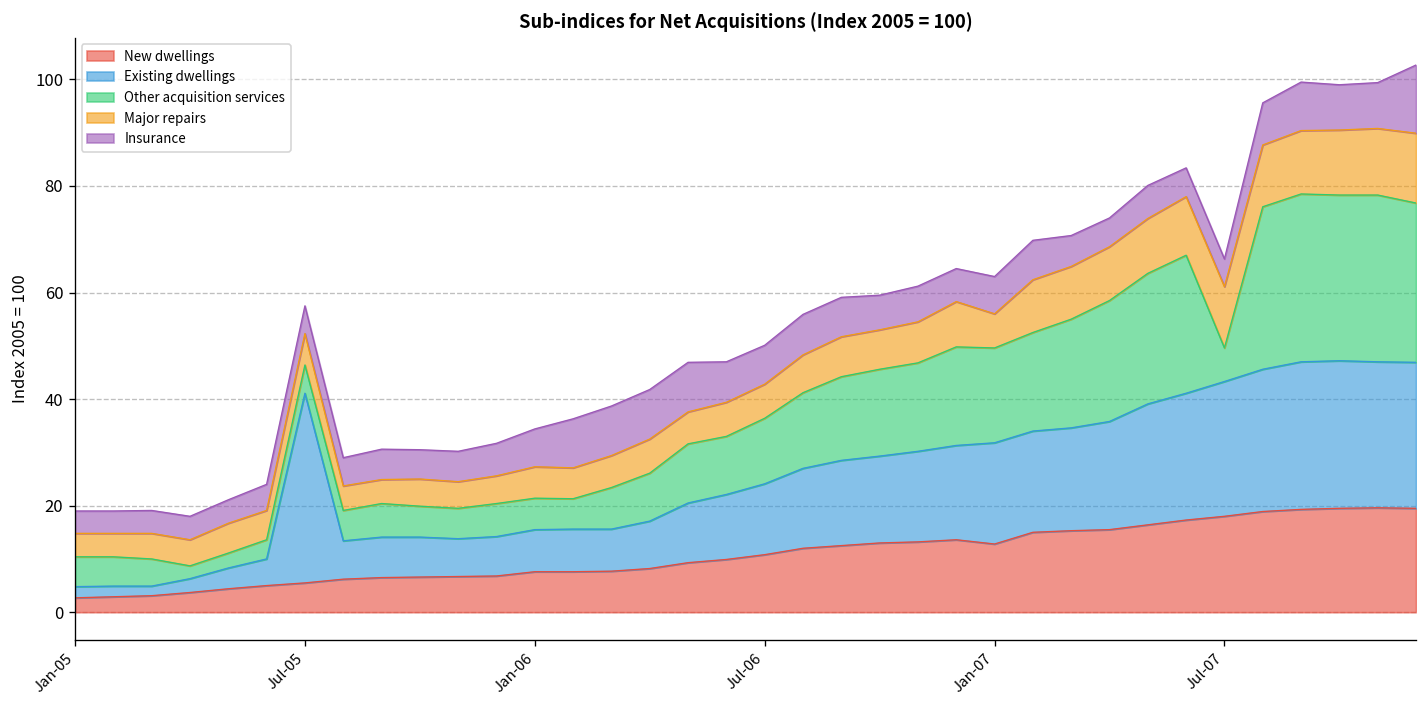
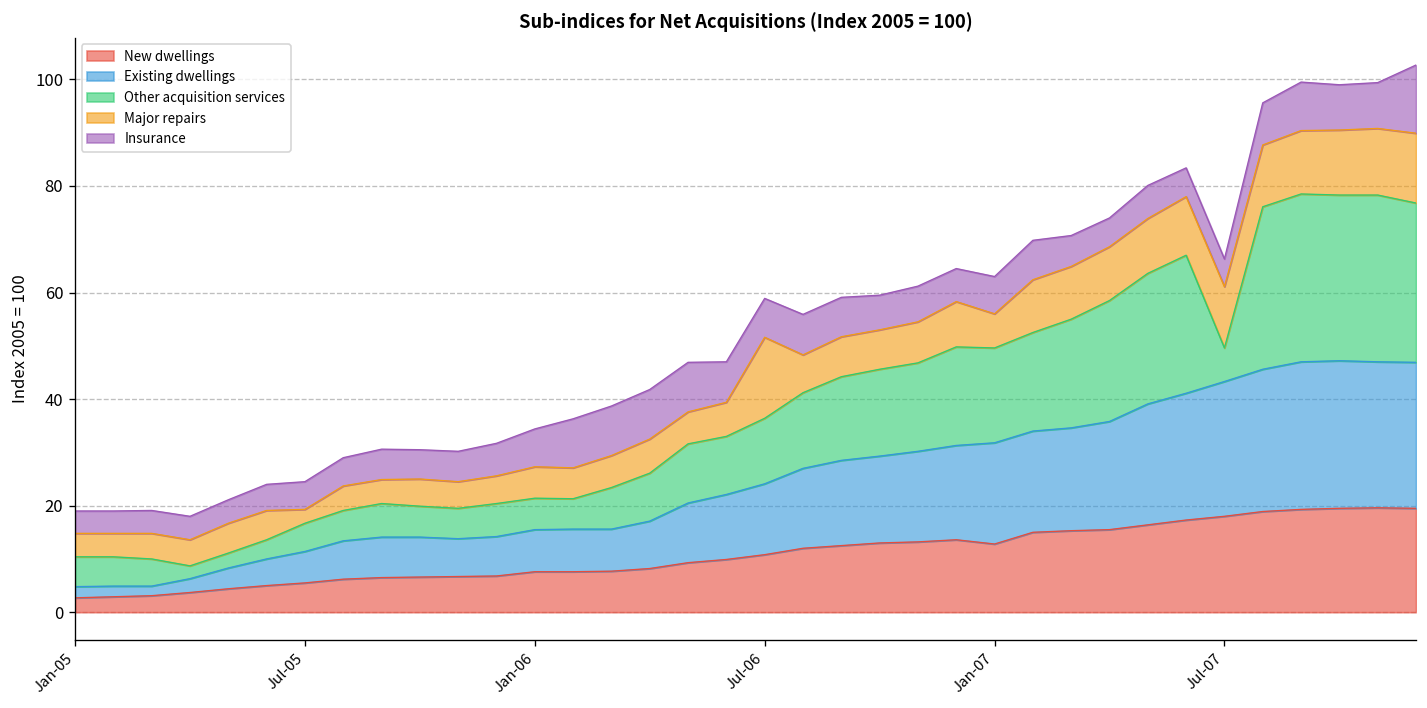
Existing dwellings, Jul-05: 36 -> 6
Major repairs, Jul-05: 6 -> 3
Major repairs, Jul-06: 6 -> 15
